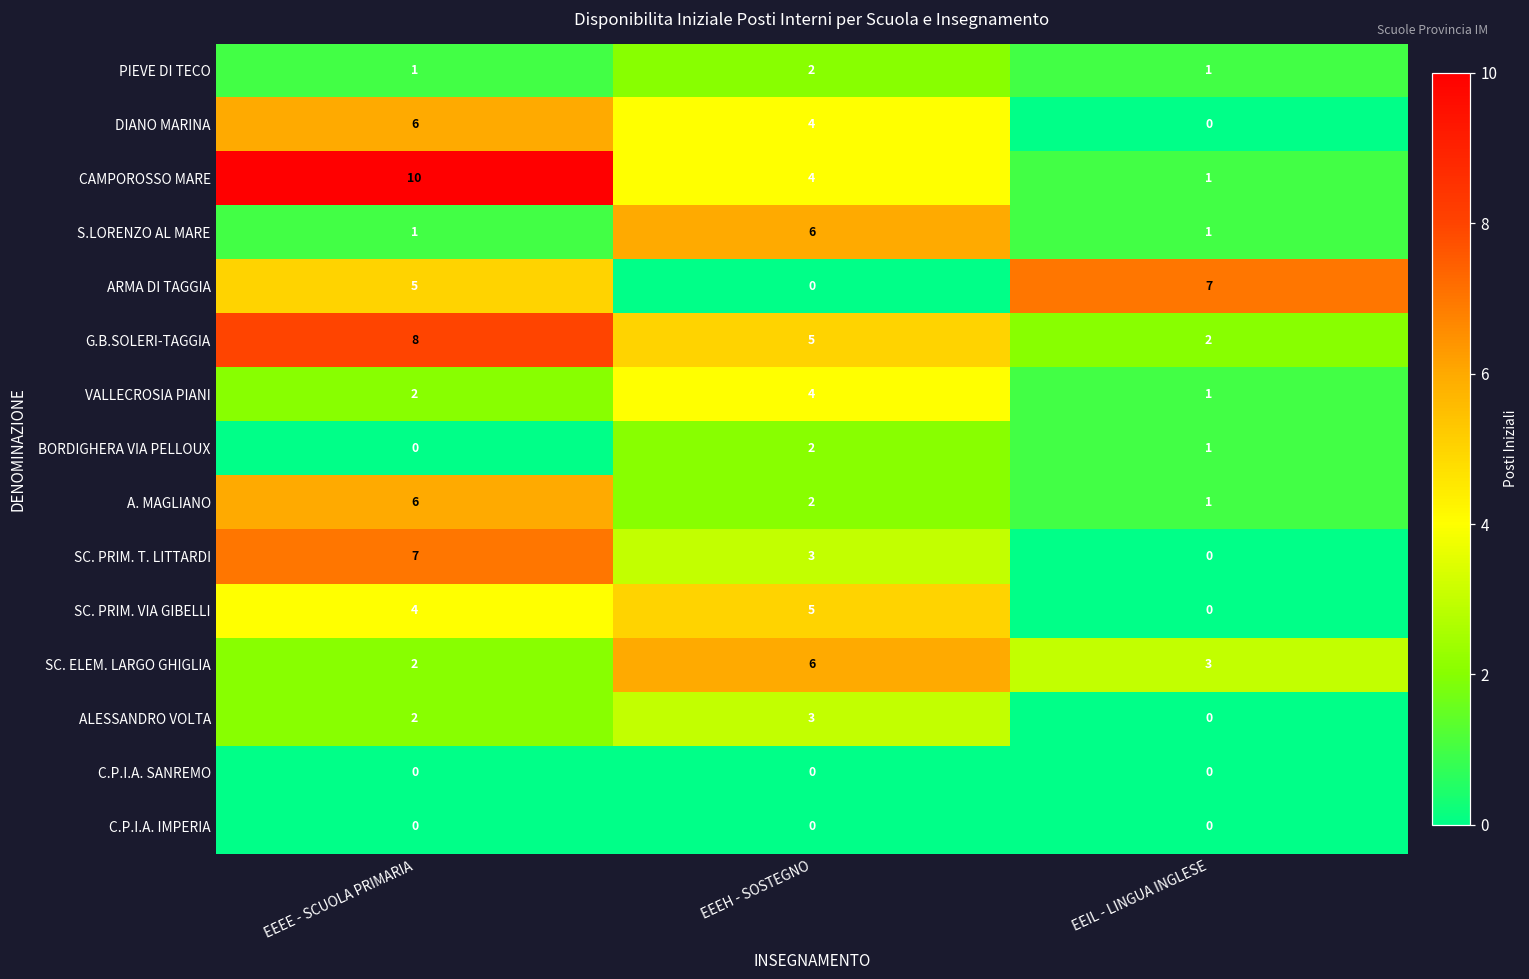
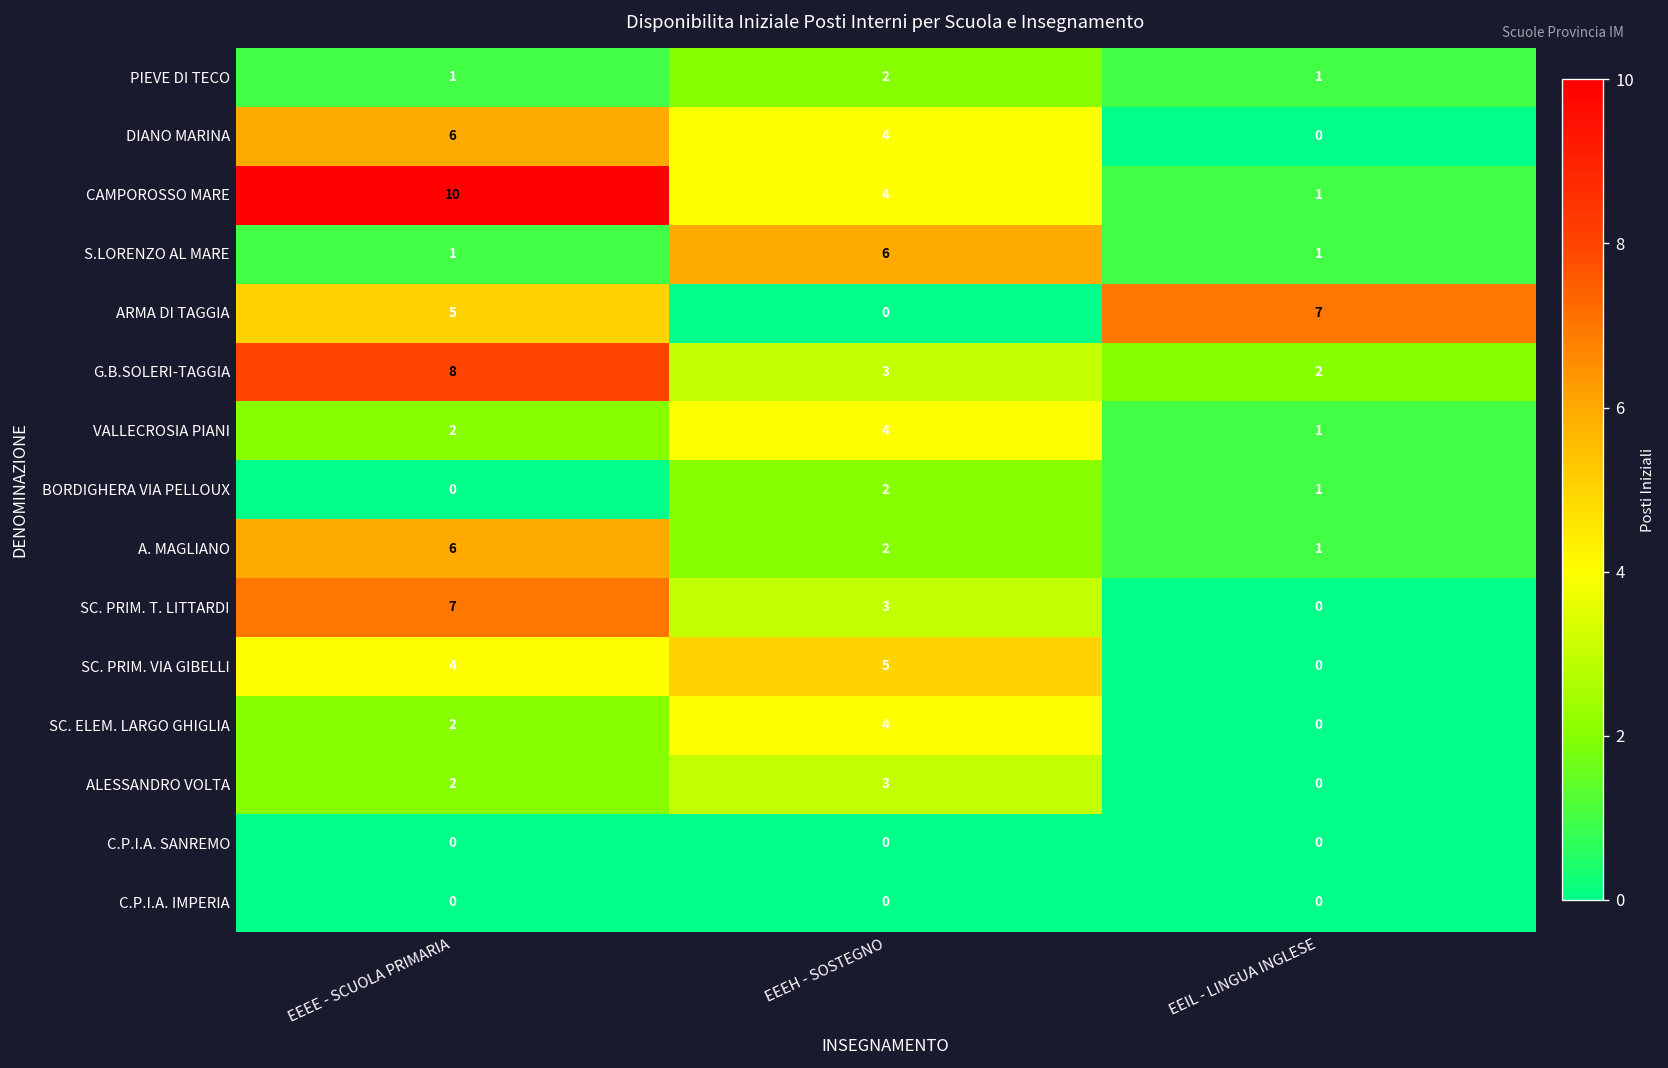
G.B.SOLERI-TAGGIA, EEEH - SOSTEGNO: 5 -> 3
SC. ELEM. LARGO GHIGLIA, EEEH - SOSTEGNO: 6 -> 4
SC. ELEM. LARGO GHIGLIA, EEIL - LINGUA INGLESE: 3 -> 0
